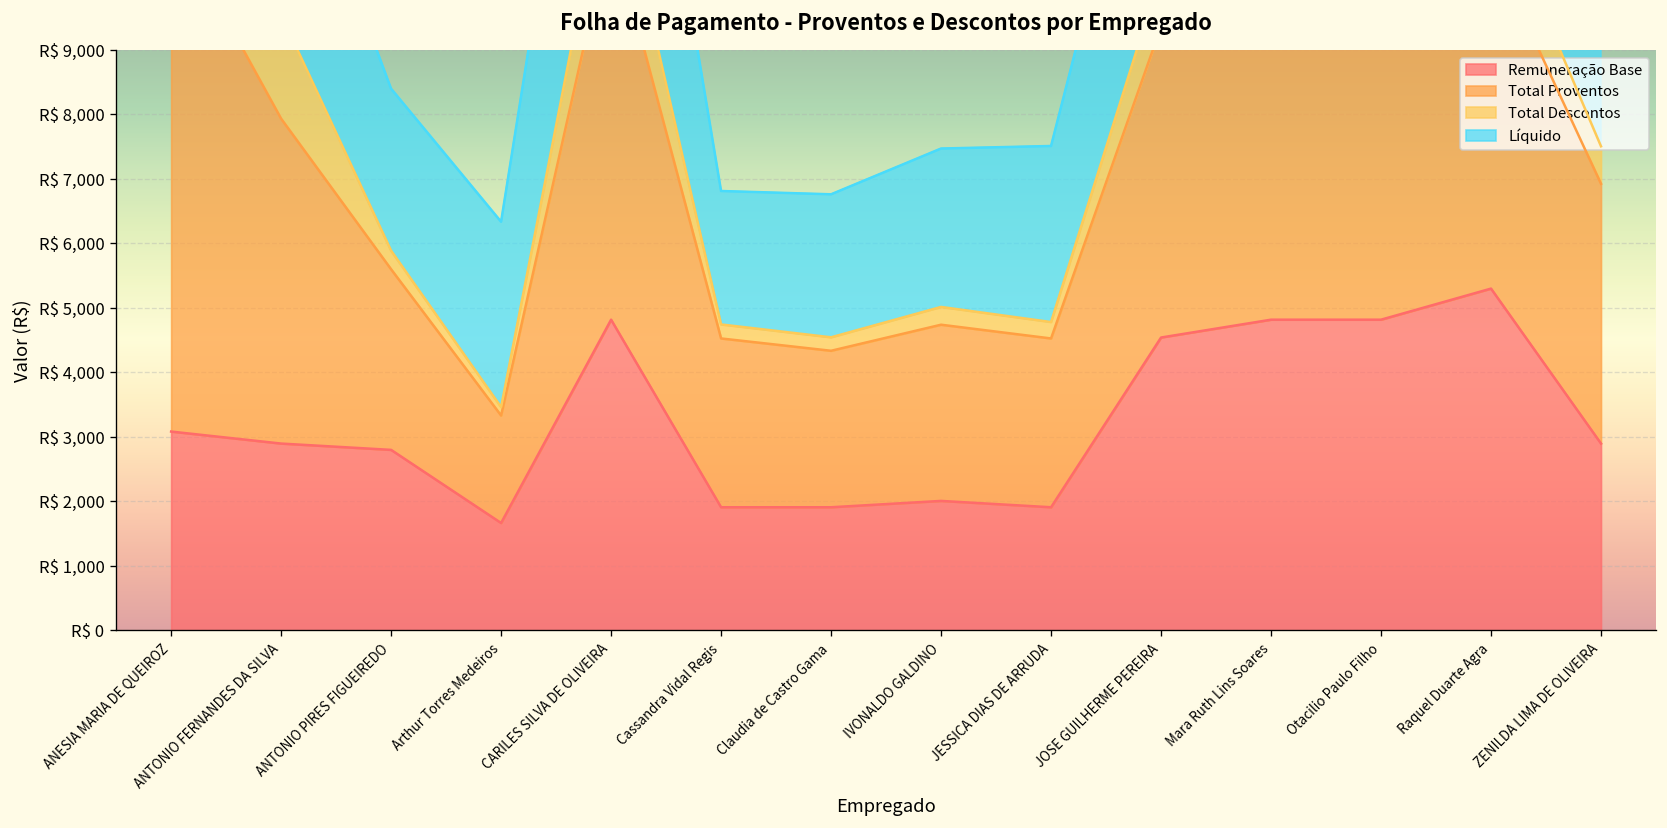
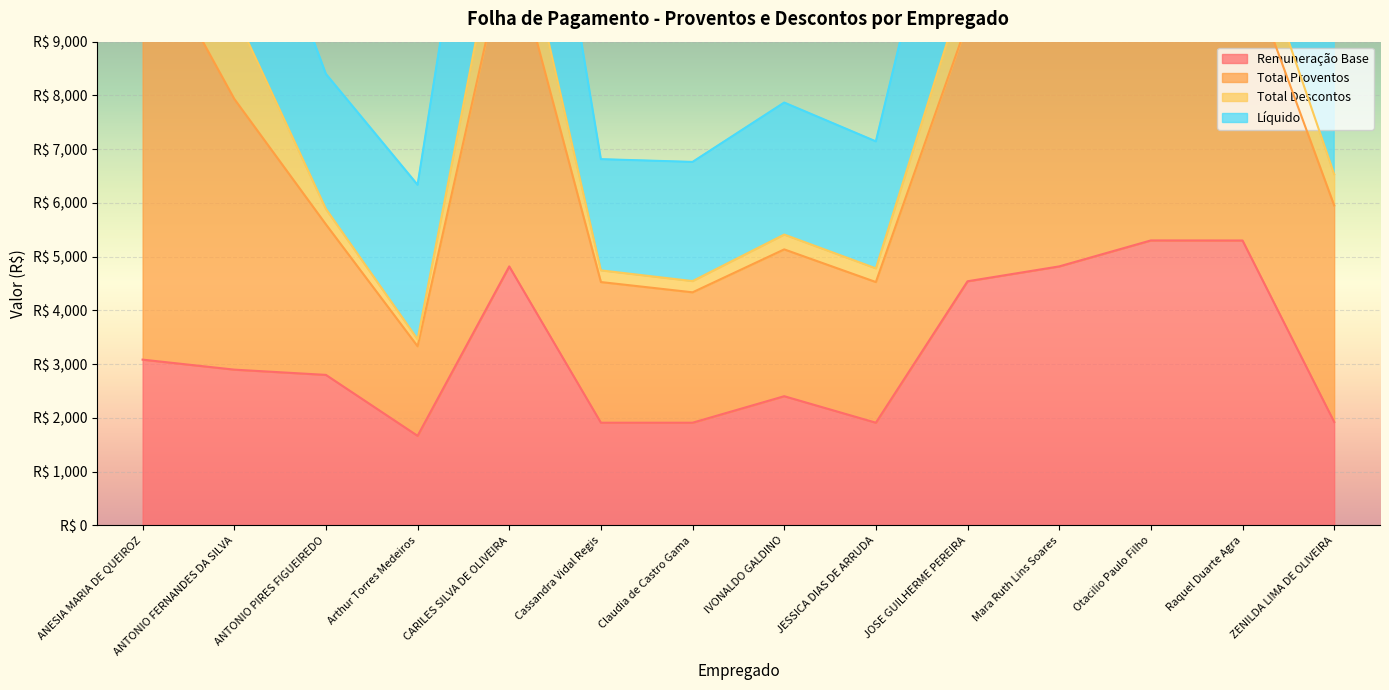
Remuneração Base, IVONALDO GALDINO: R$ 2,000 -> R$ 2,400
Líquido, JESSICA DIAS DE ARRUDA: R$ 2,700 -> R$ 2,400
Remuneração Base, Otacilio Paulo Filho: R$ 4,800 -> R$ 5,300
Remuneração Base, ZENILDA LIMA DE OLIVEIRA: R$ 2,900 -> R$ 1,900
